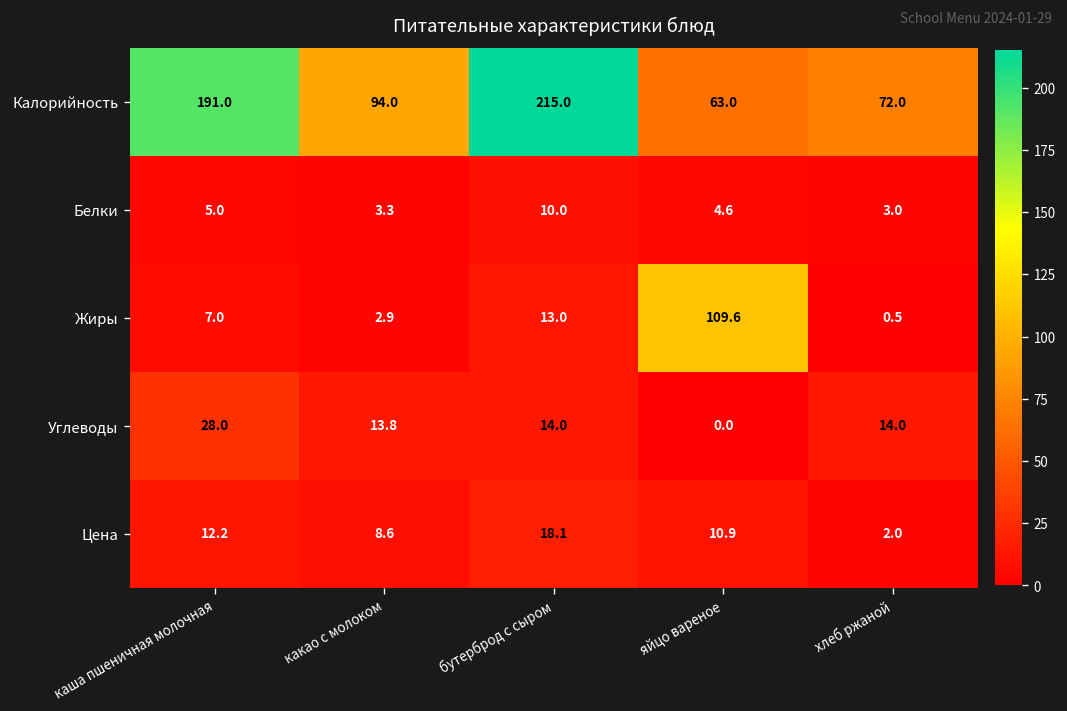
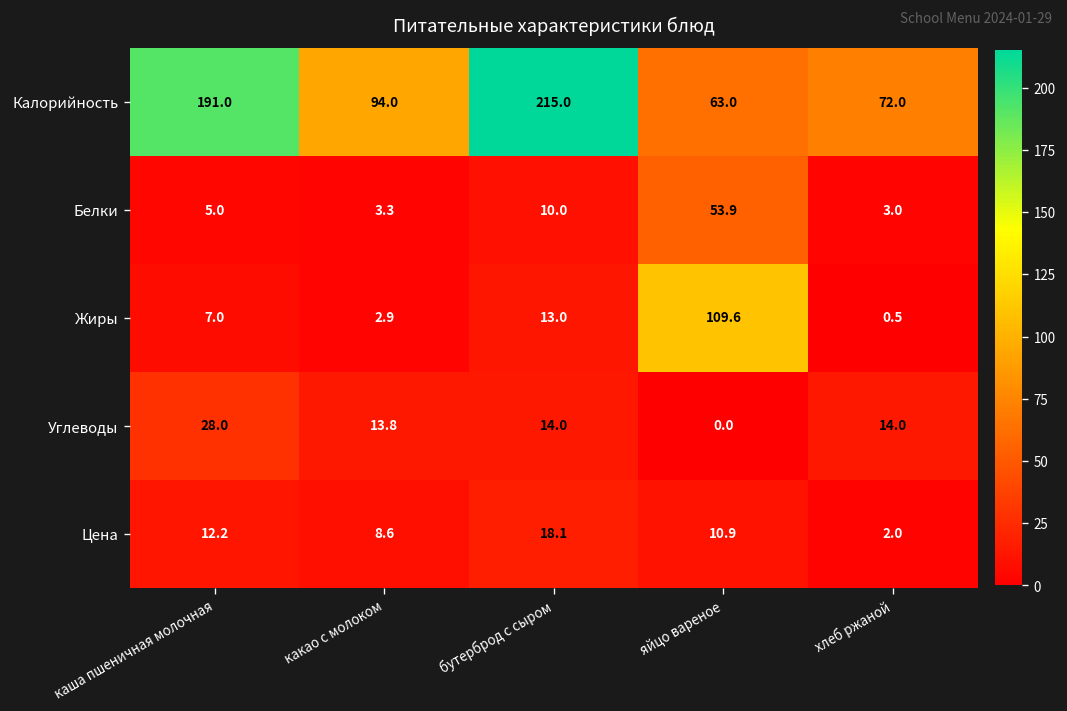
Белки, яйцо вареное: 4.6 -> 53.9
